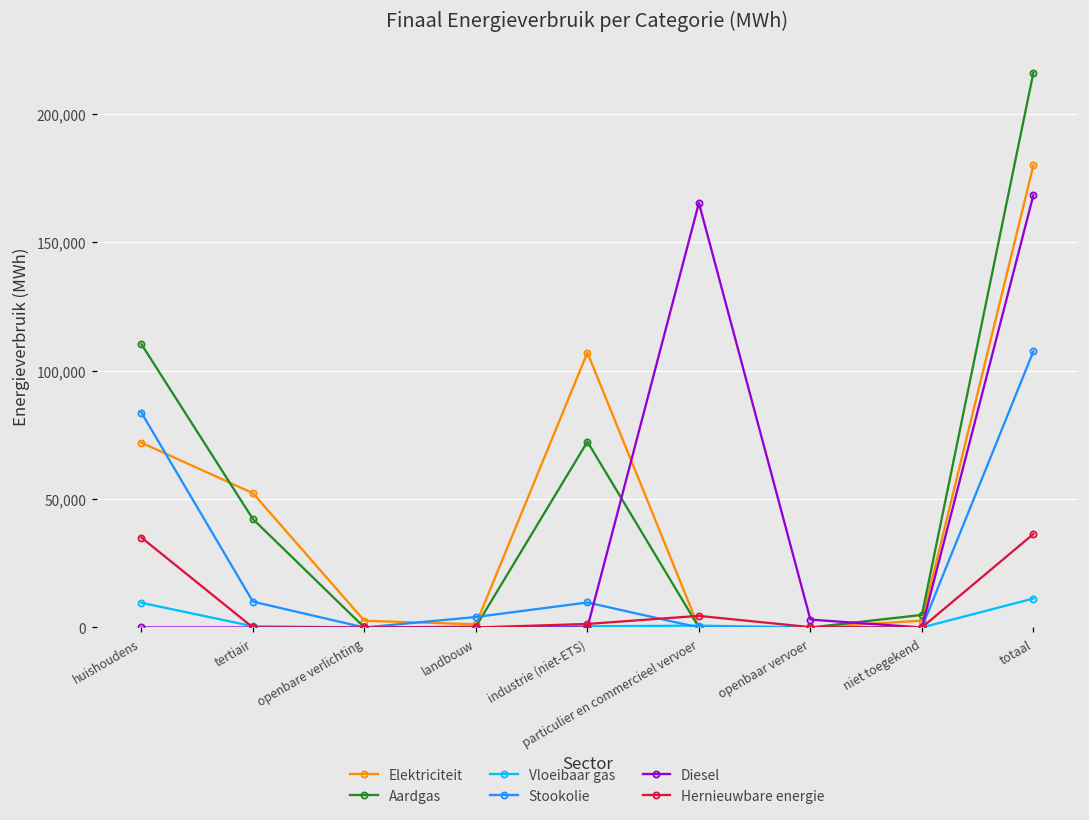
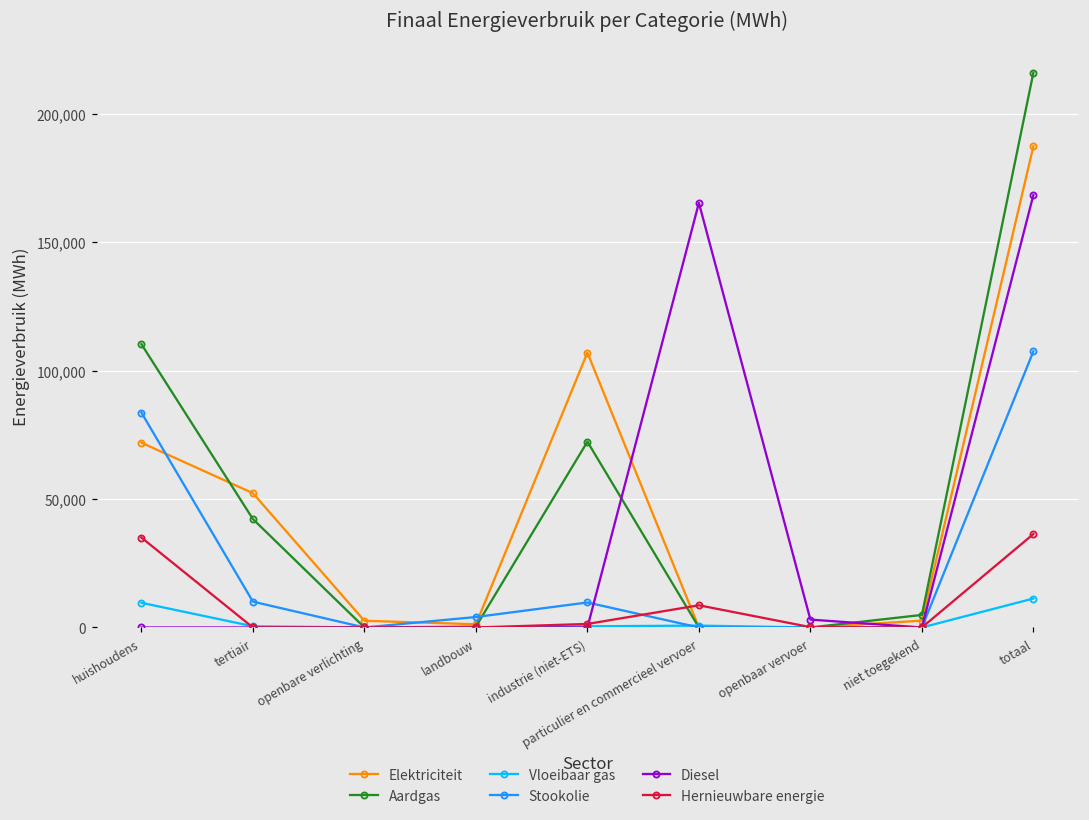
Hernieuwbare energie, particulier en commercieel vervoer: 5,000 -> 9,000
Elektriciteit, totaal: 180,000 -> 187,000
